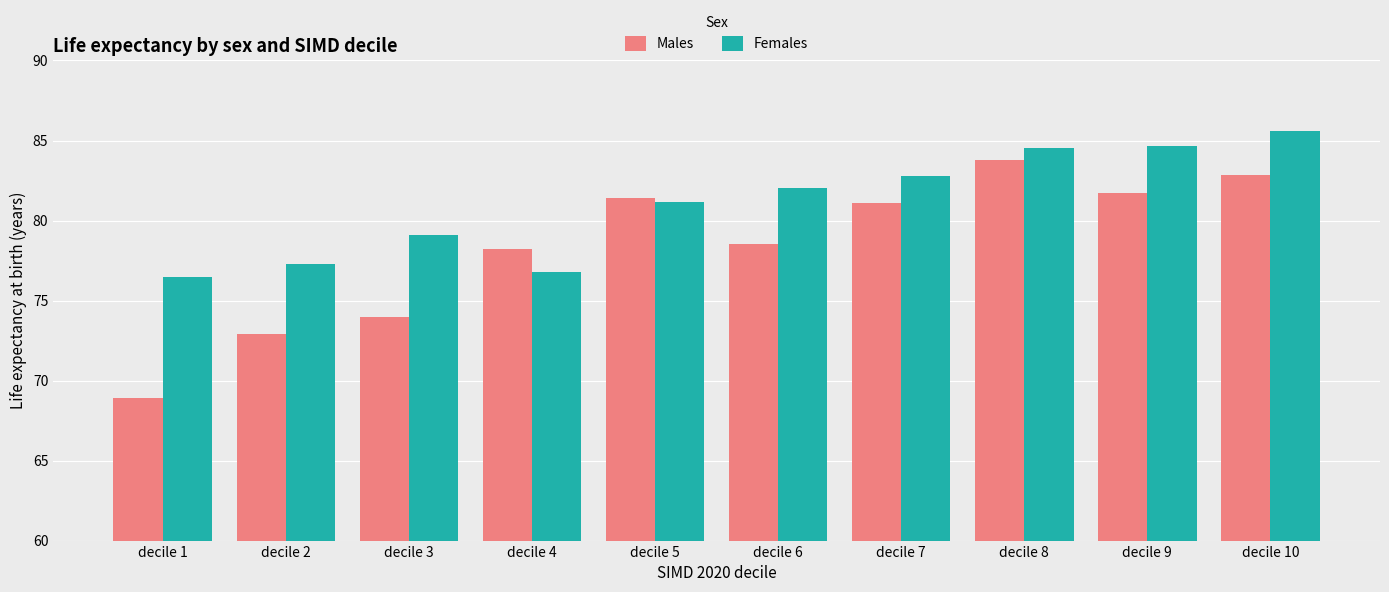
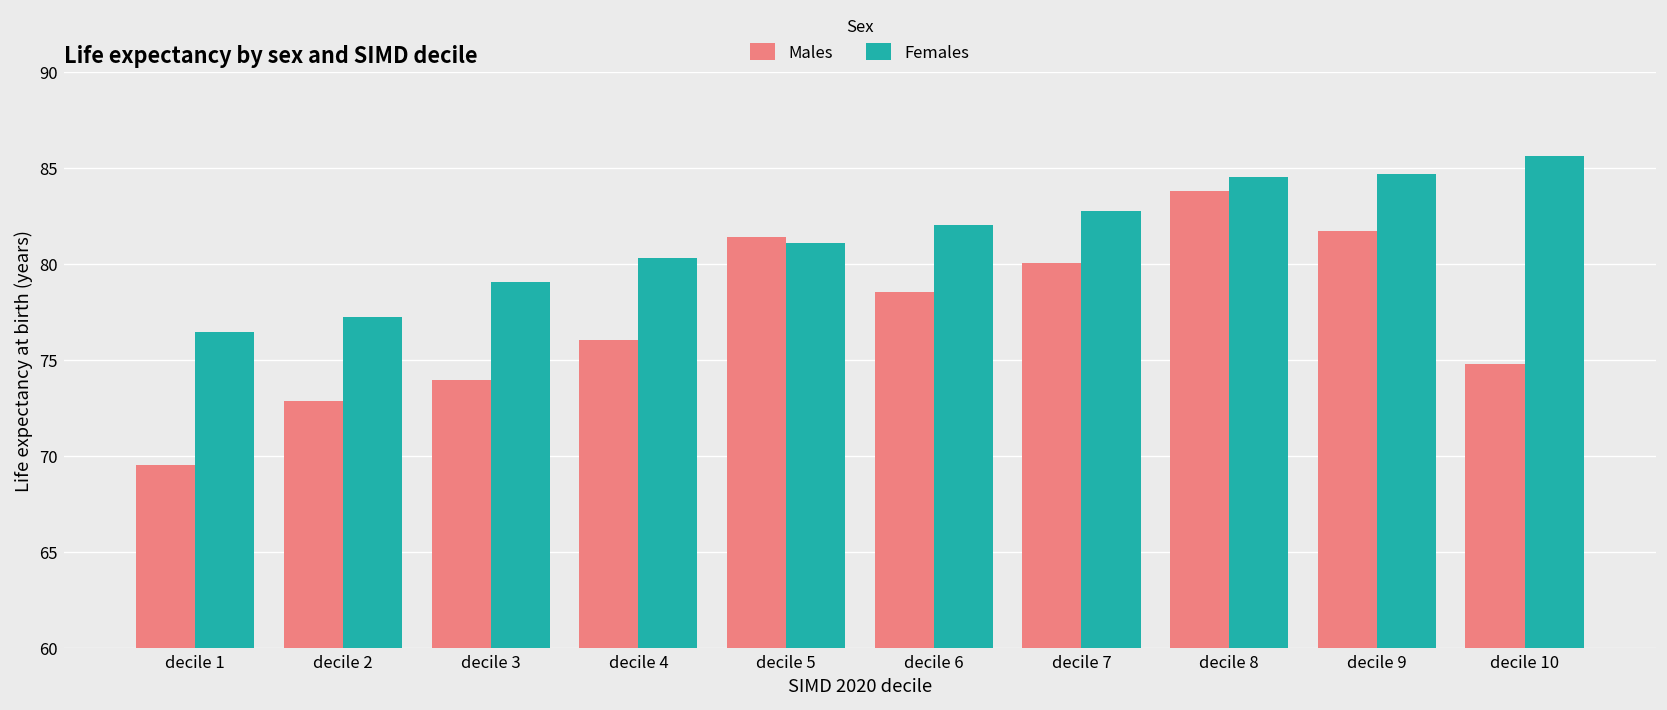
Males, decile 1: 68.9 -> 69.5
Males, decile 4: 78.2 -> 76.0
Females, decile 4: 76.8 -> 80.3
Males, decile 7: 81.1 -> 80.0
Males, decile 10: 82.8 -> 74.8
